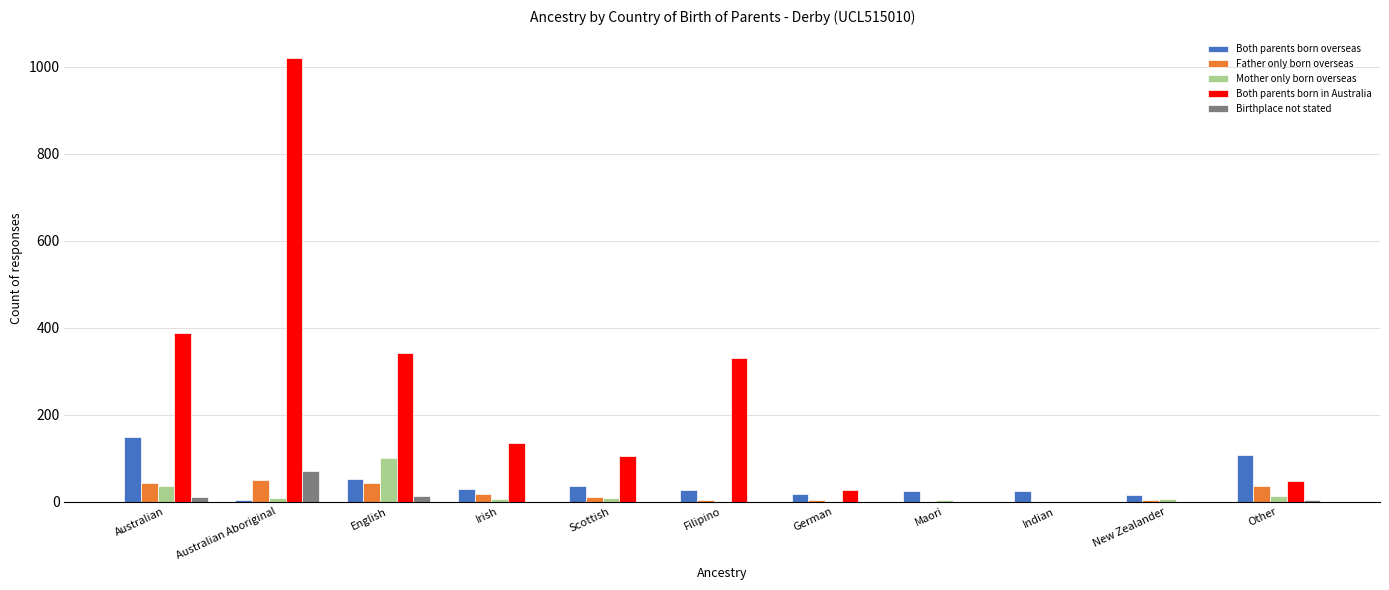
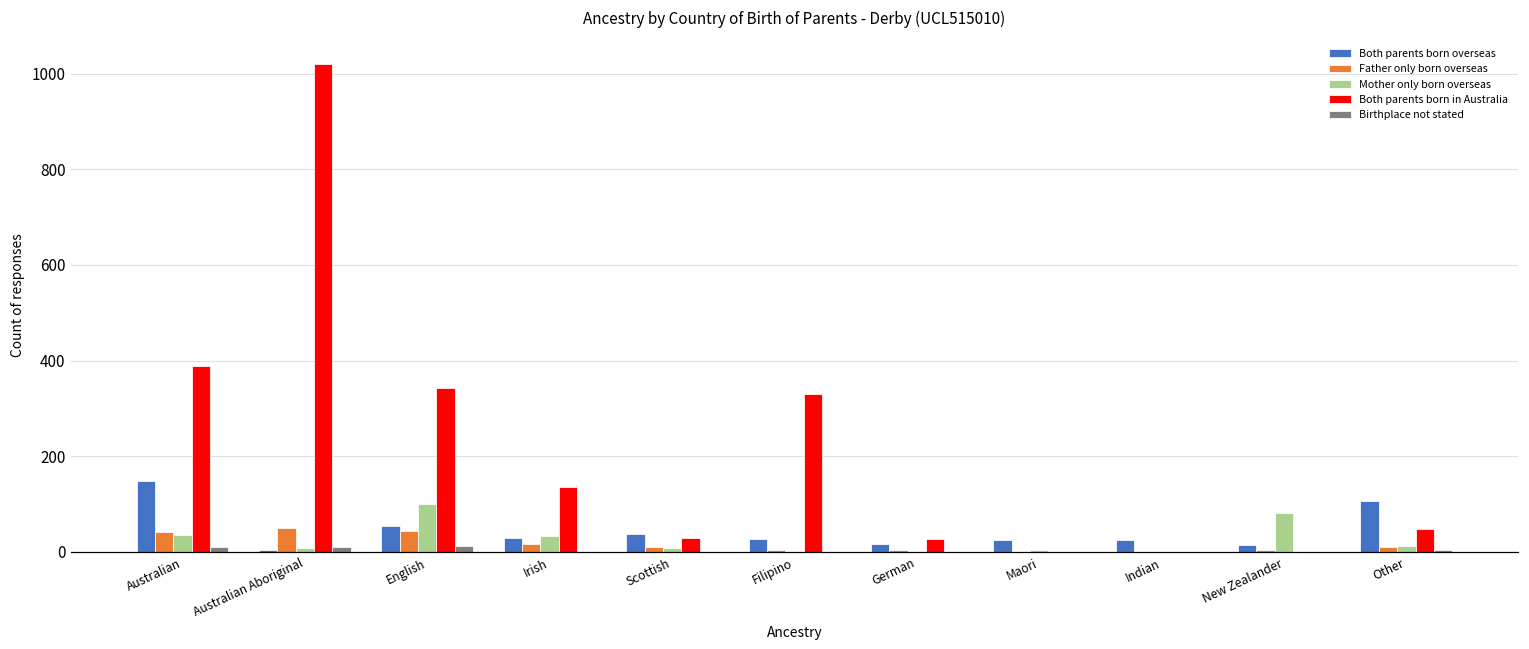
Birthplace not stated, Australian Aboriginal: 70 -> 10
Mother only born overseas, Irish: 10 -> 30
Both parents born in Australia, Scottish: 110 -> 30
Mother only born overseas, New Zealander: 10 -> 80
Father only born overseas, Other: 40 -> 10
